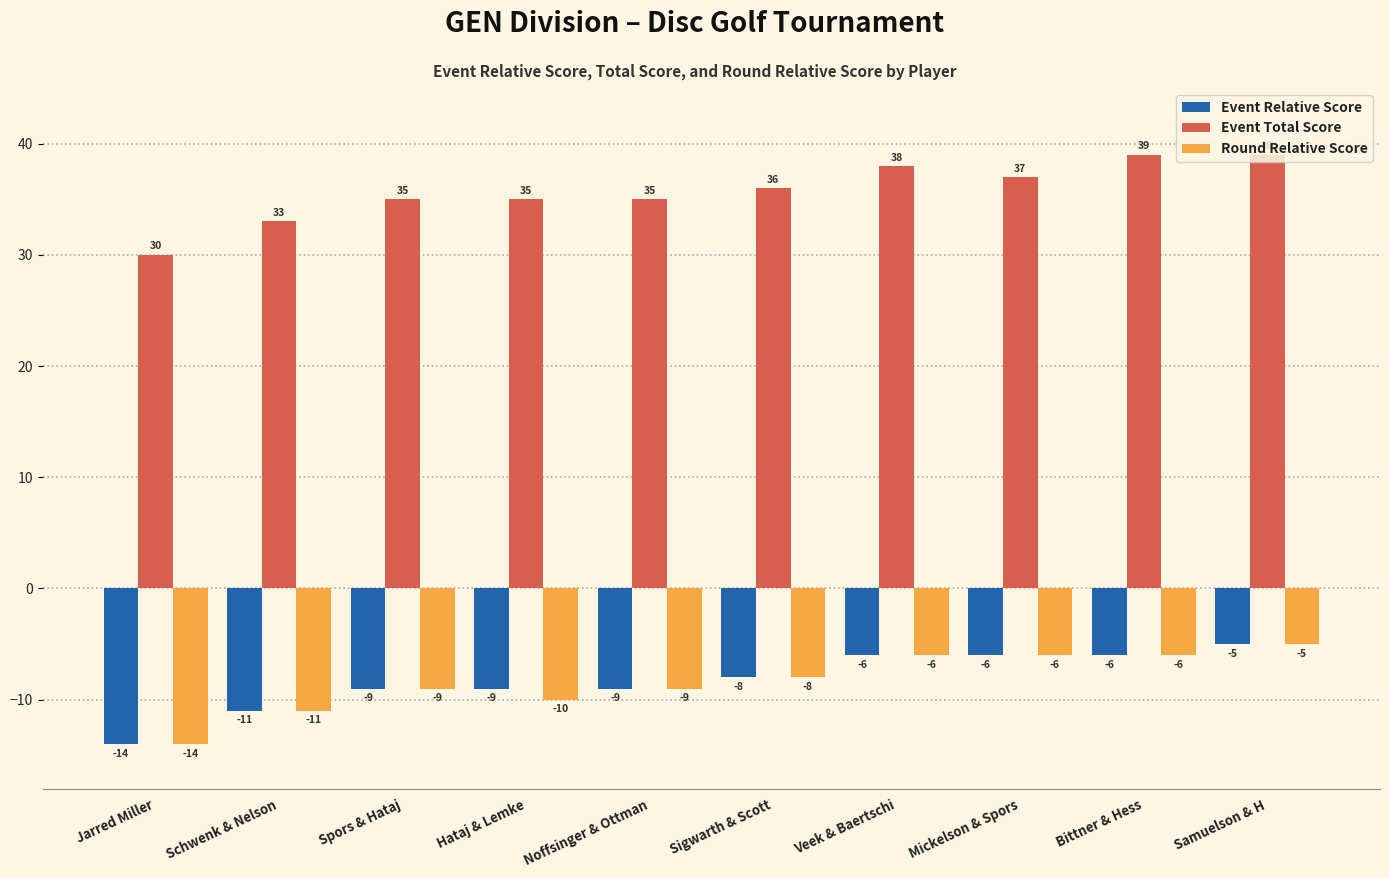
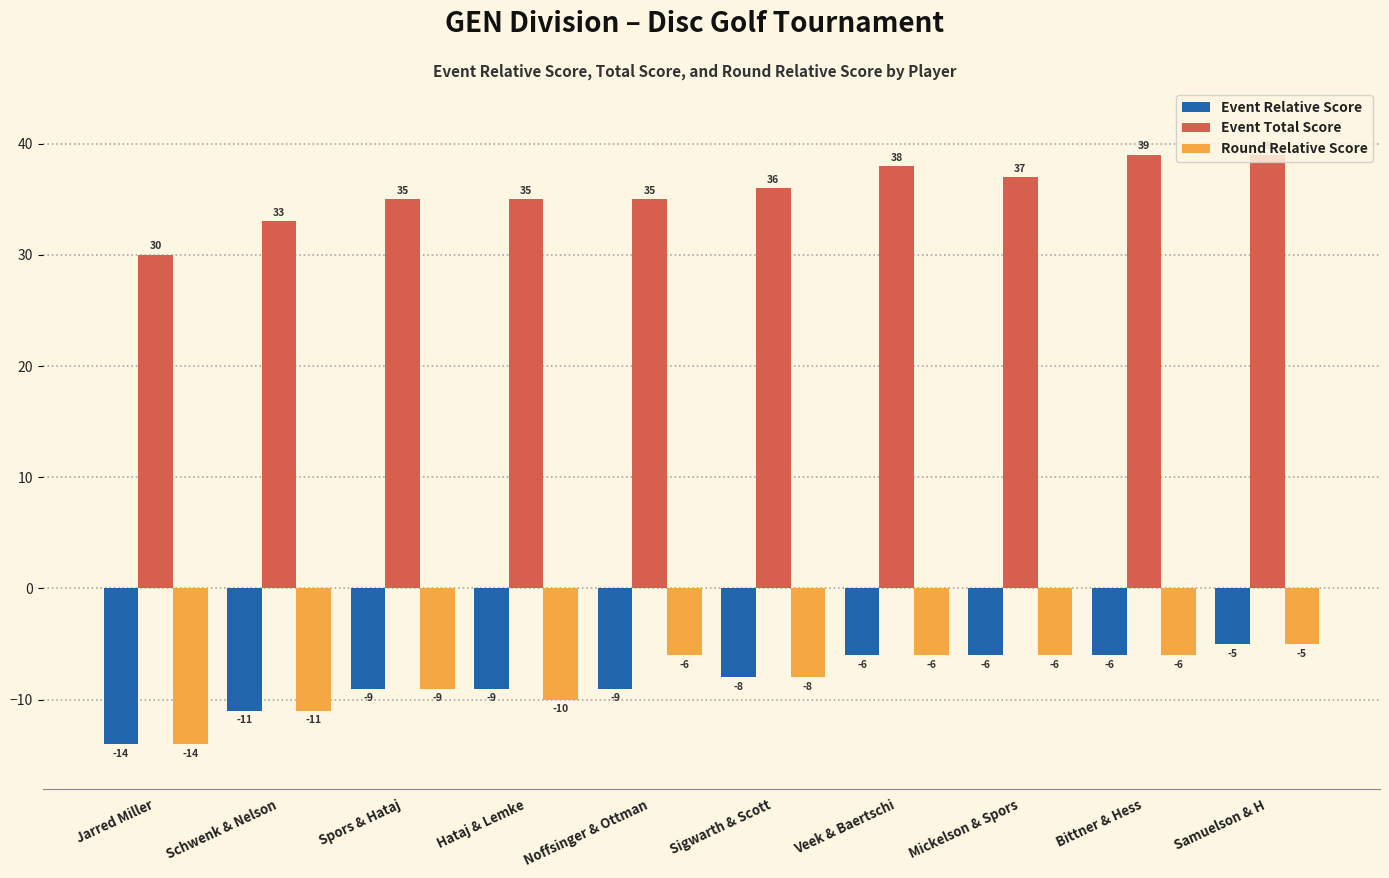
Round Relative Score, Noffsinger & Ottman: -9 -> -6
